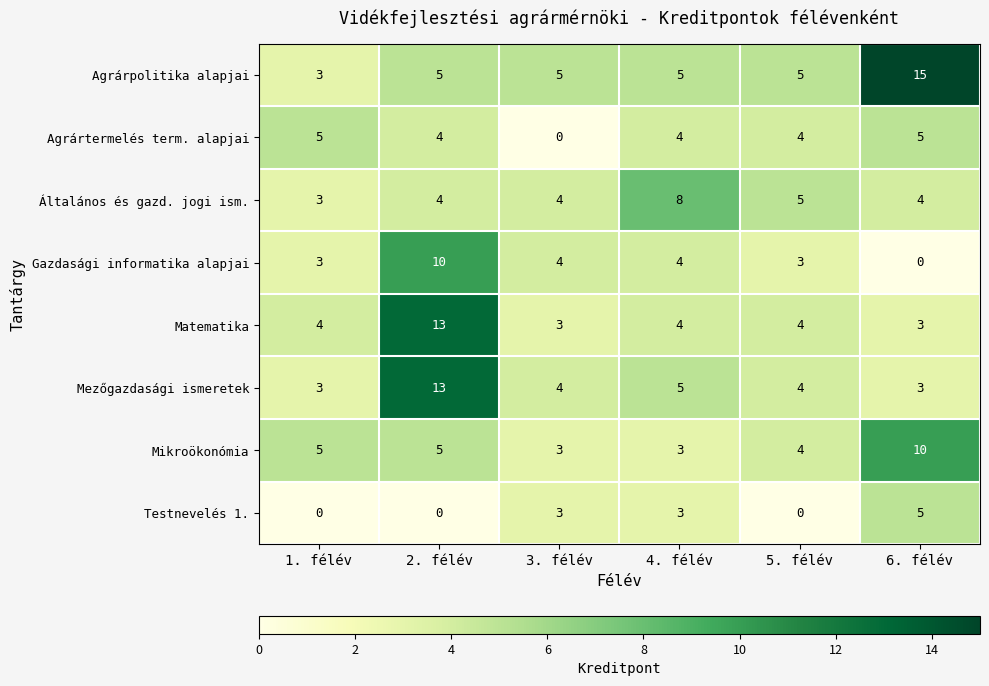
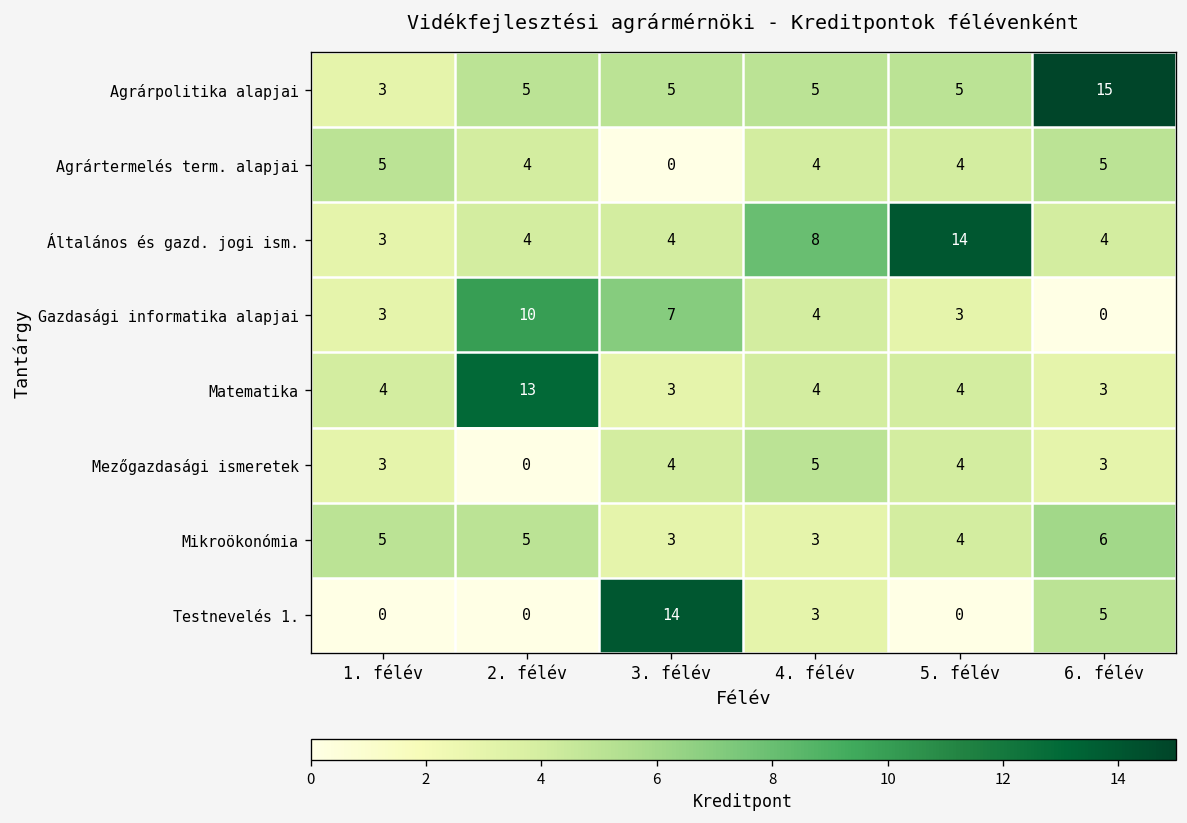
Általános és gazd. jogi ism., 5. félév: 5 -> 14
Gazdasági informatika alapjai, 3. félév: 4 -> 7
Mezőgazdasági ismeretek, 2. félév: 13 -> 0
Mikroökonómia, 6. félév: 10 -> 6
Testnevelés 1., 3. félév: 3 -> 14
